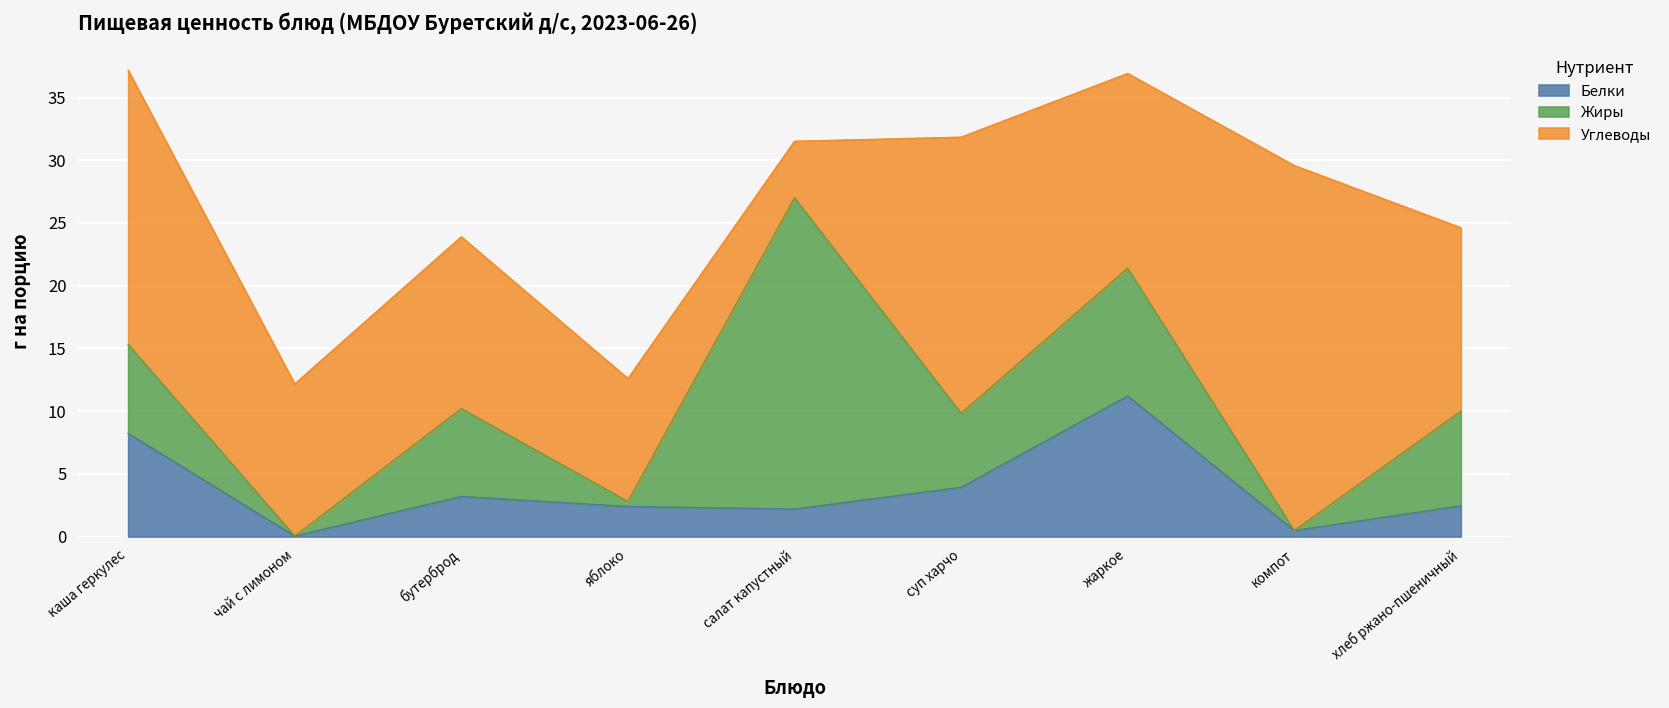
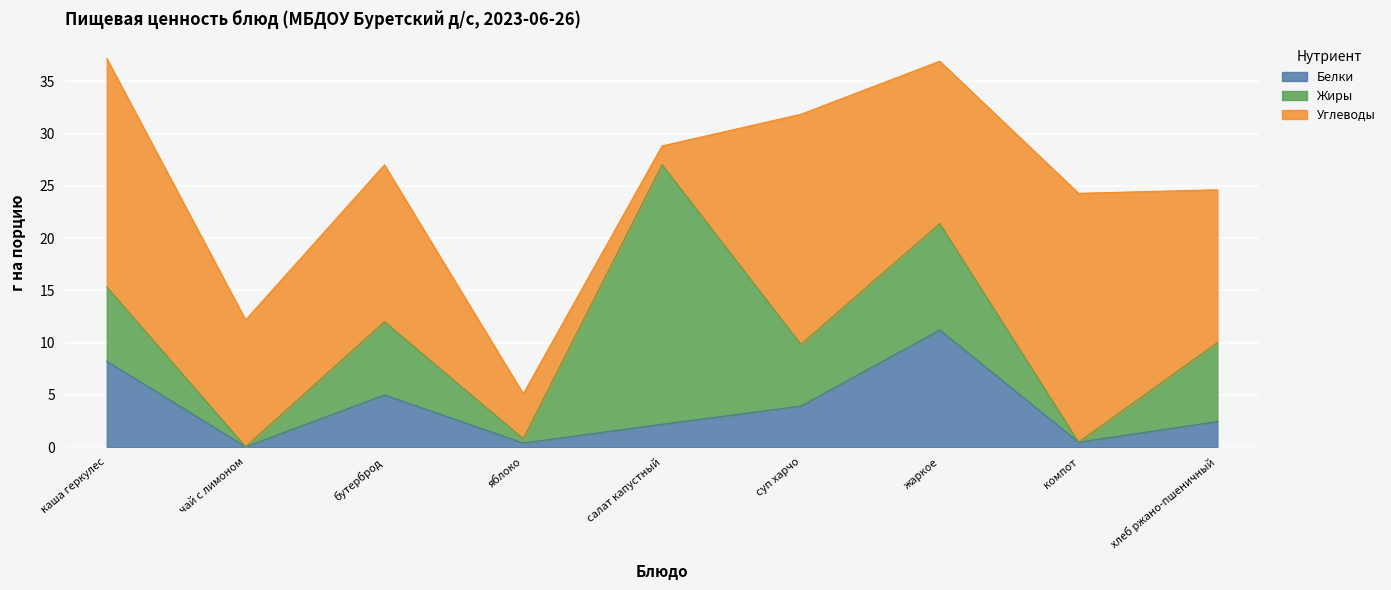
Белки, бутерброд: 3.2 -> 5.0
Углеводы, бутерброд: 13.7 -> 15.0
Белки, яблоко: 2.4 -> 0.4
Углеводы, яблоко: 9.8 -> 4.3
Углеводы, салат капустный: 4.5 -> 1.8
Углеводы, компот: 29.1 -> 23.8
